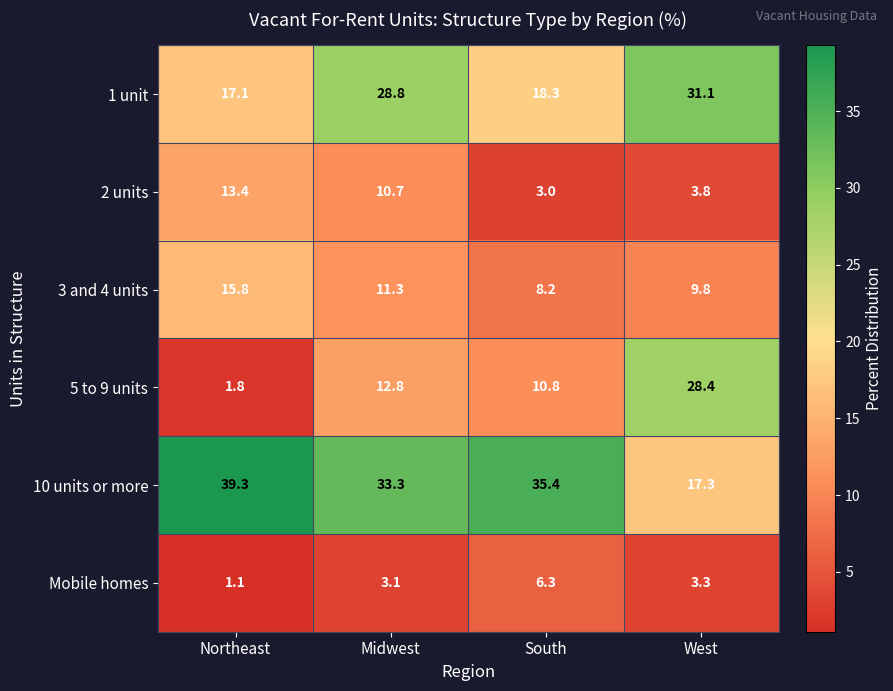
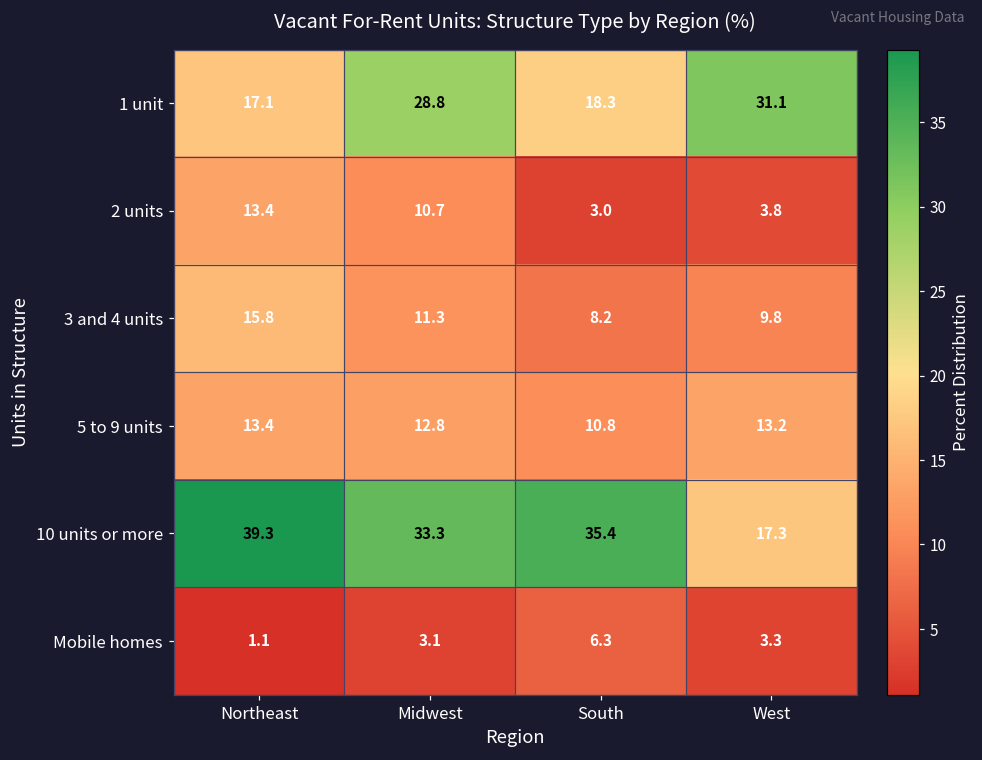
5 to 9 units, Northeast: 1.8 -> 13.4
5 to 9 units, West: 28.4 -> 13.2
